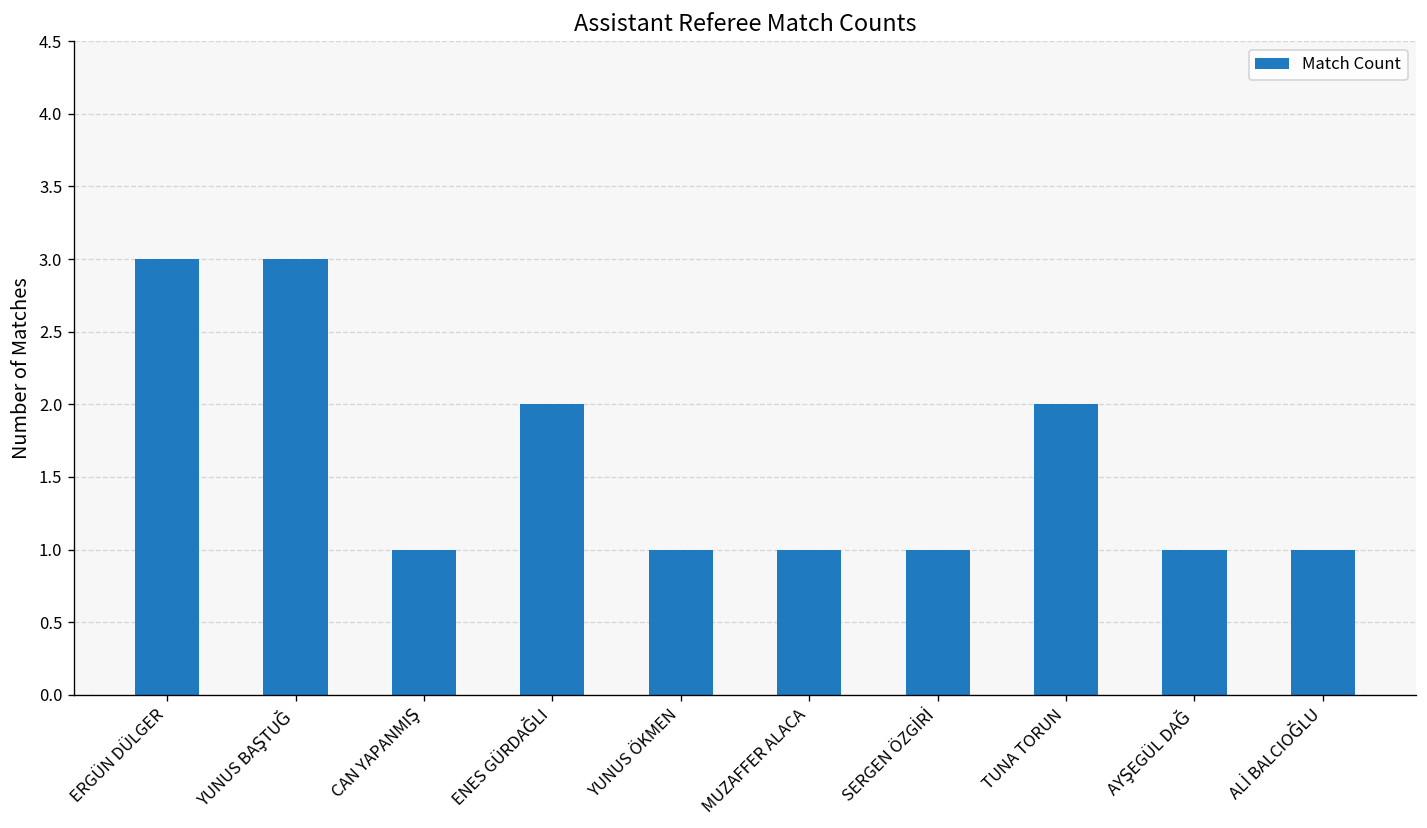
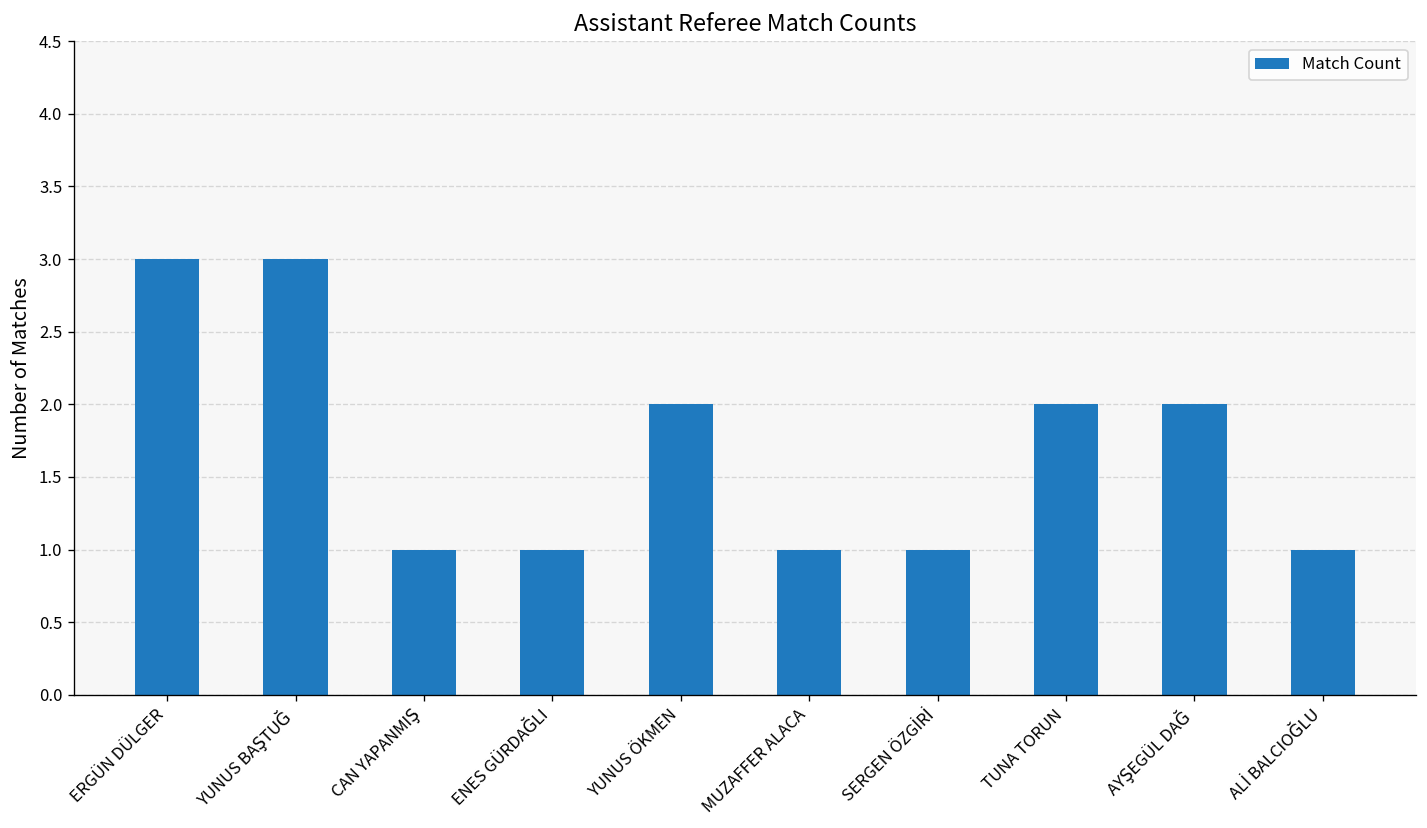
ENES GÜRDAĞLI: 2 -> 1
YUNUS ÖKMEN: 1 -> 2
AYŞEGÜL DAĞ: 1 -> 2
